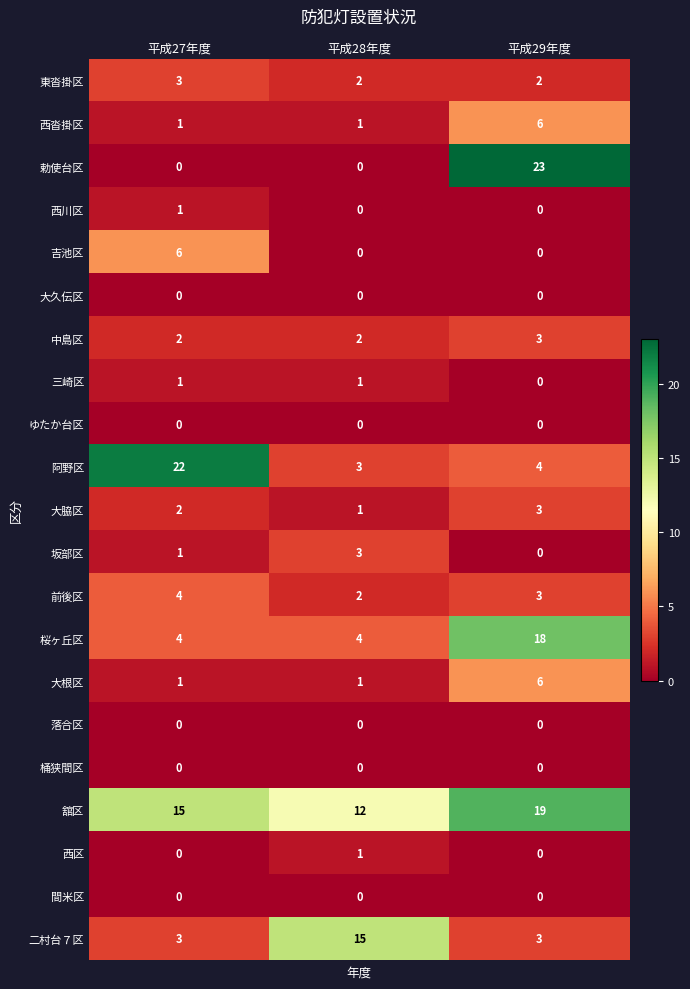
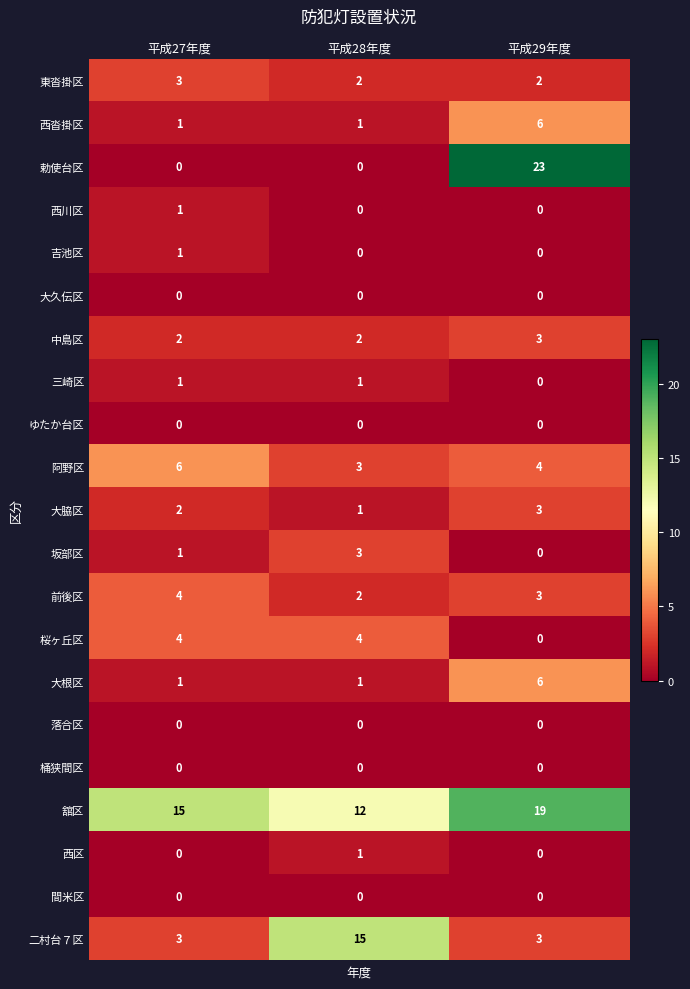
吉池区, 平成27年度: 6 -> 1
阿野区, 平成27年度: 22 -> 6
桜ヶ丘区, 平成29年度: 18 -> 0
